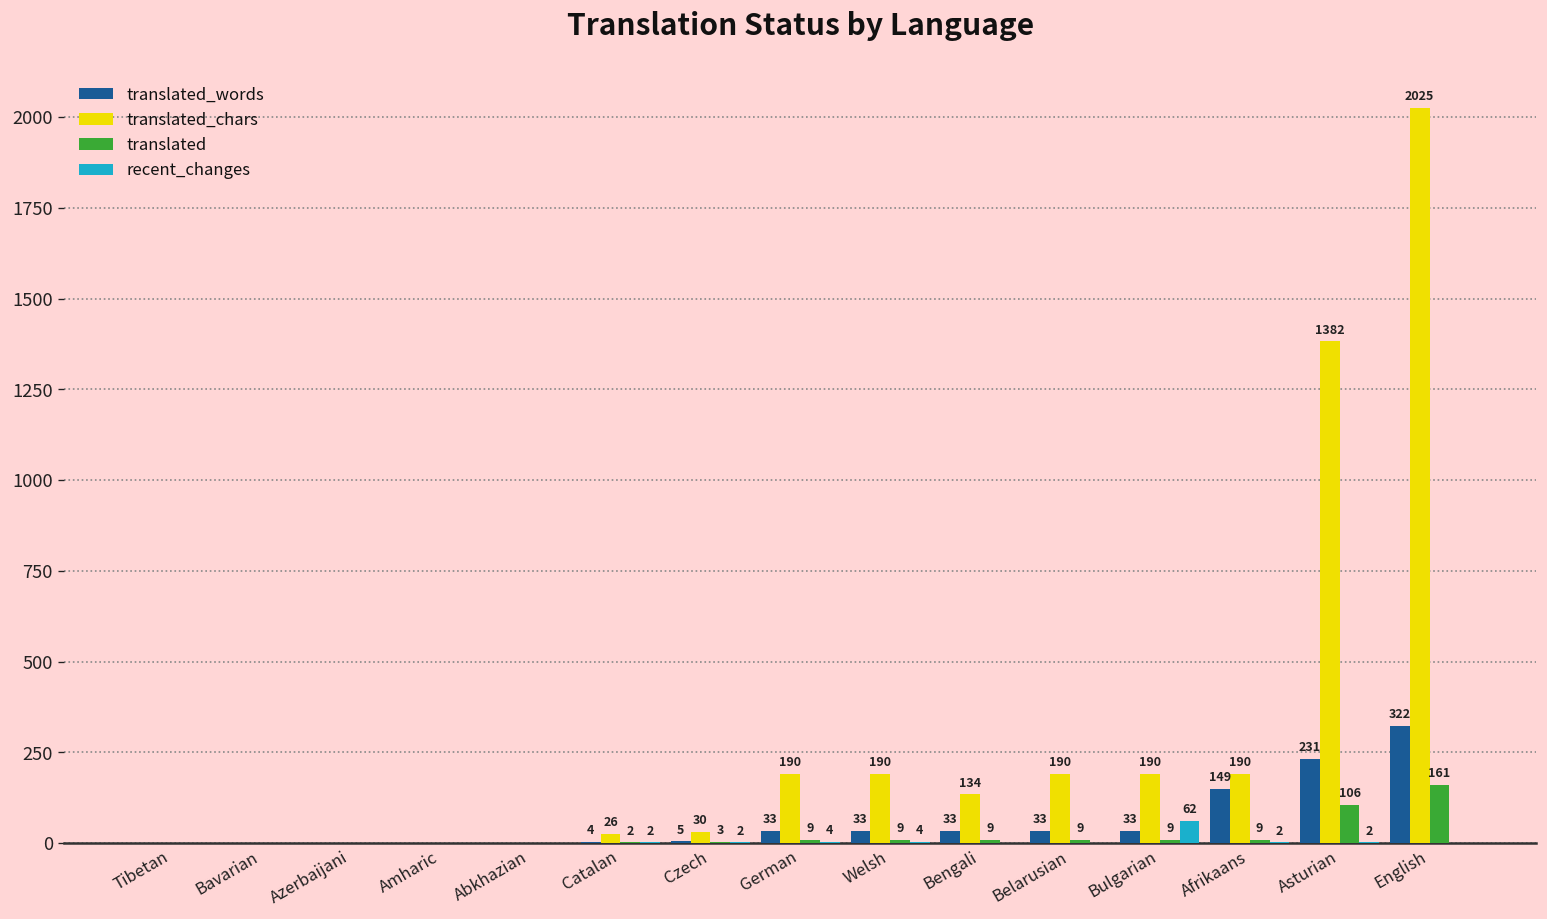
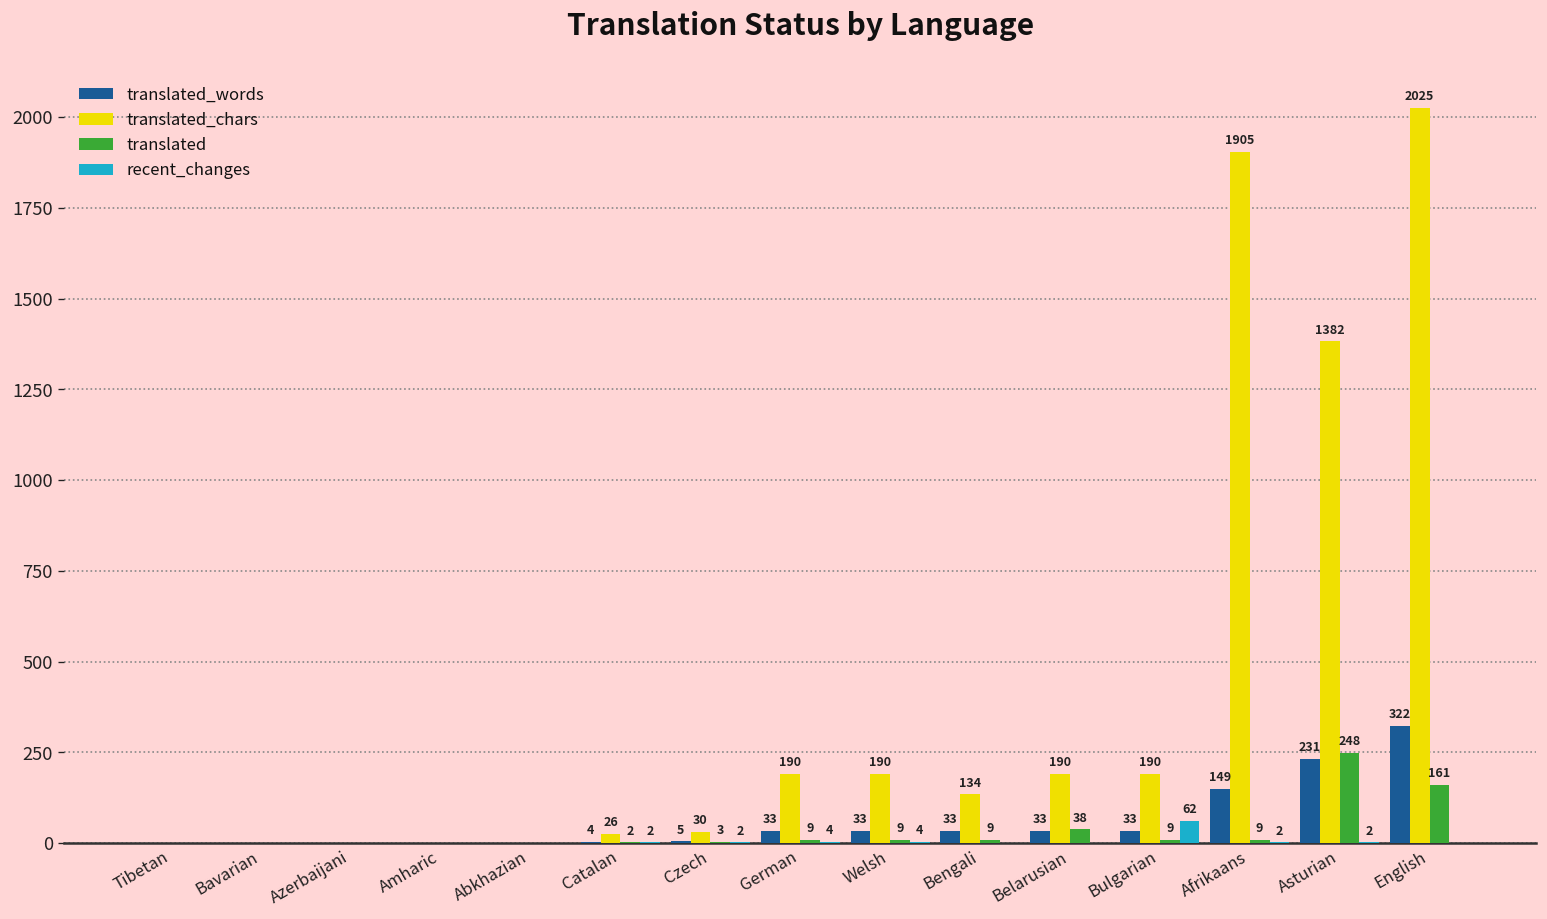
translated, Belarusian: 9 -> 38
translated_chars, Afrikaans: 190 -> 1905
translated, Asturian: 106 -> 248
